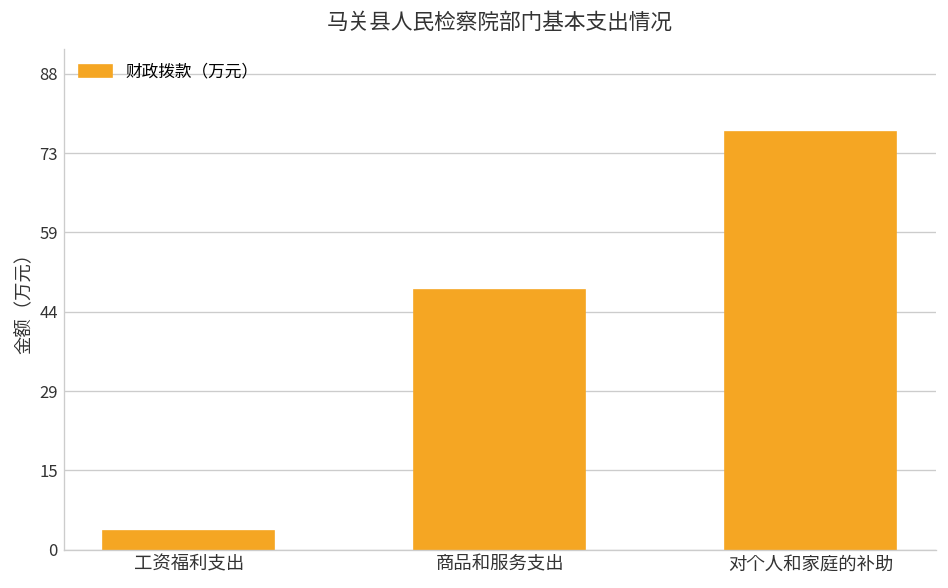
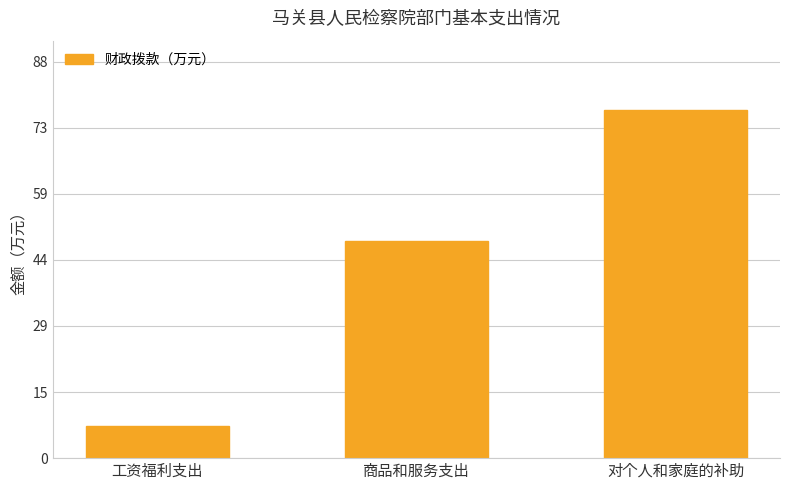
工资福利支出: 3 -> 7
